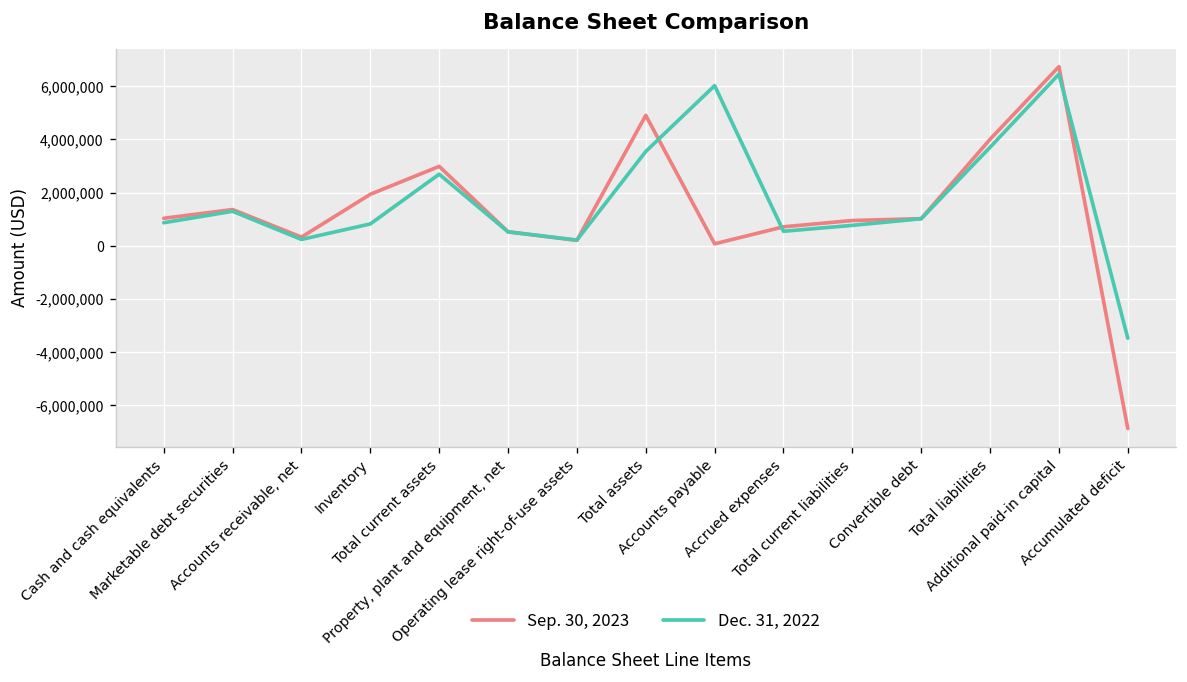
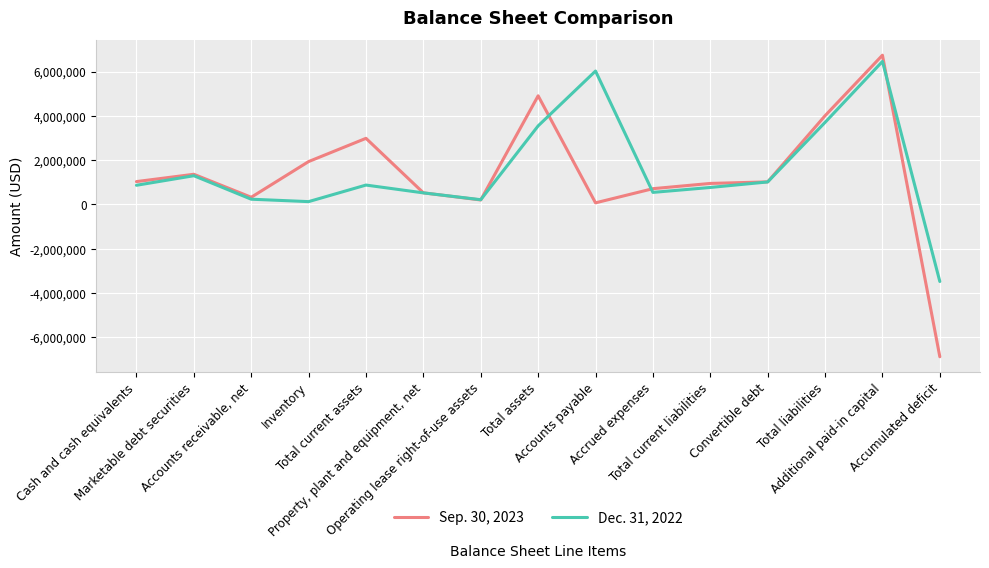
Dec. 31, 2022, Inventory: 800,000 -> 100,000
Dec. 31, 2022, Total current assets: 2,700,000 -> 900,000
